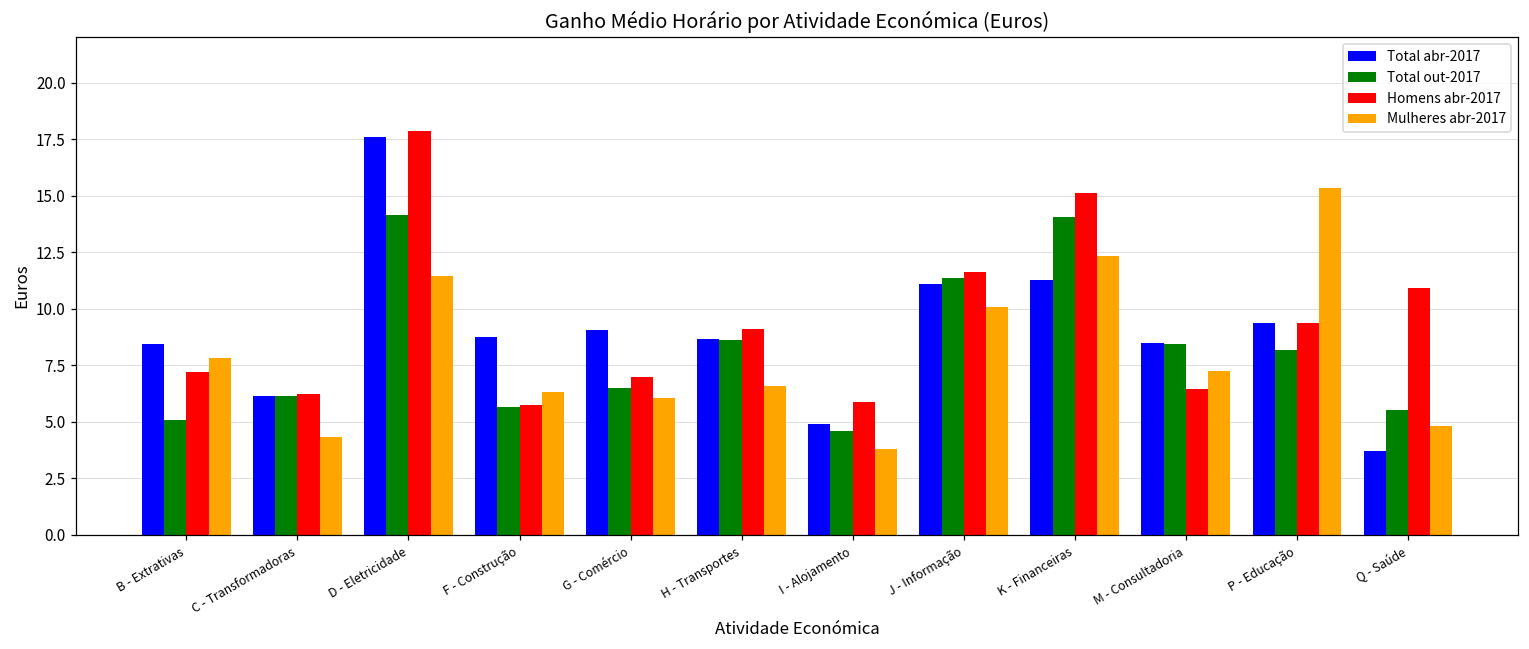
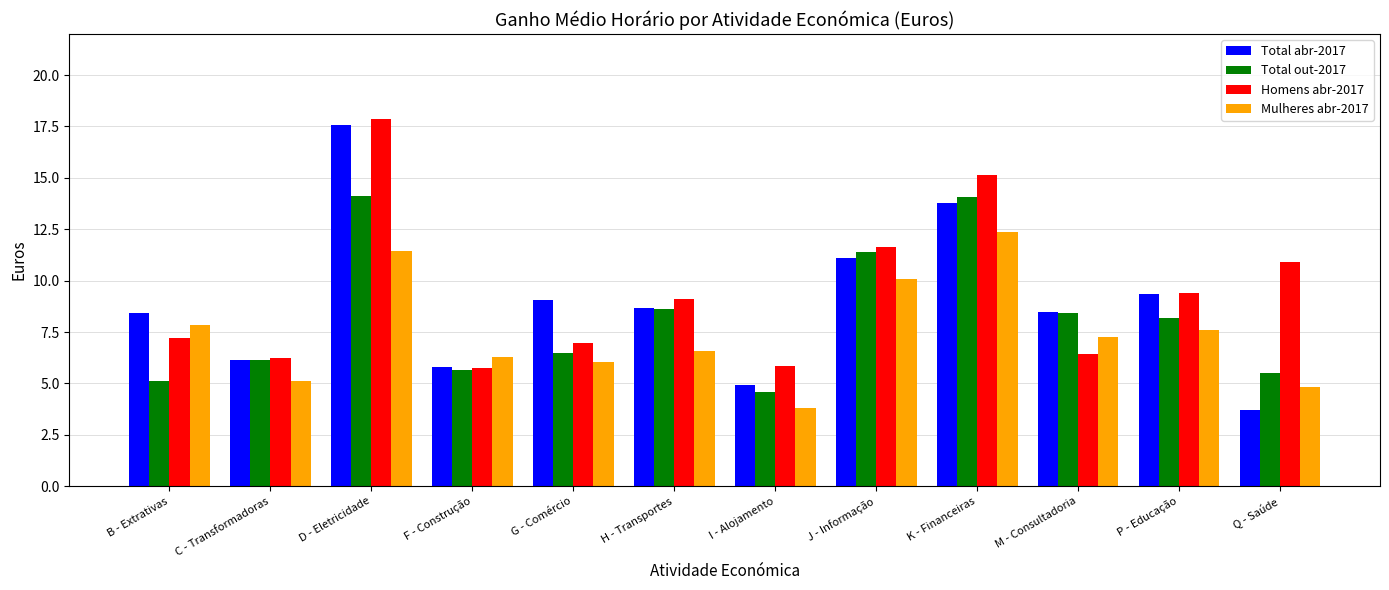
Mulheres abr-2017, C - Transformadoras: 4.3 -> 5.1
Total abr-2017, F - Construção: 8.7 -> 5.8
Total abr-2017, K - Financeiras: 11.3 -> 13.8
Mulheres abr-2017, P - Educação: 15.4 -> 7.6
